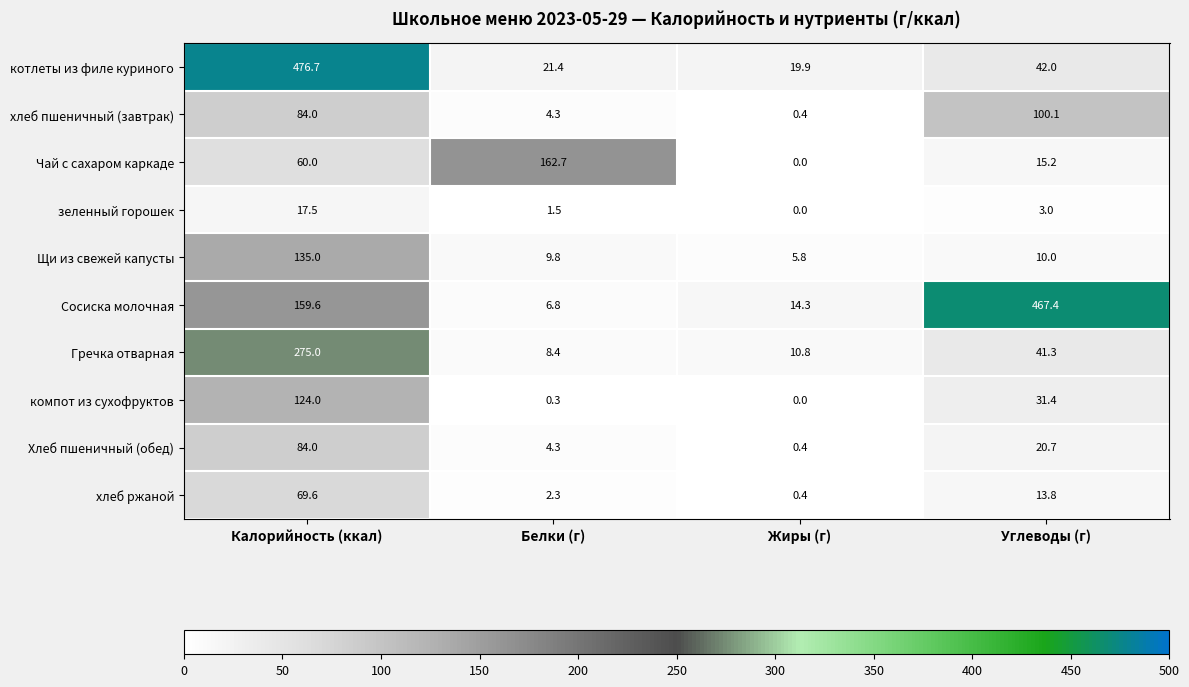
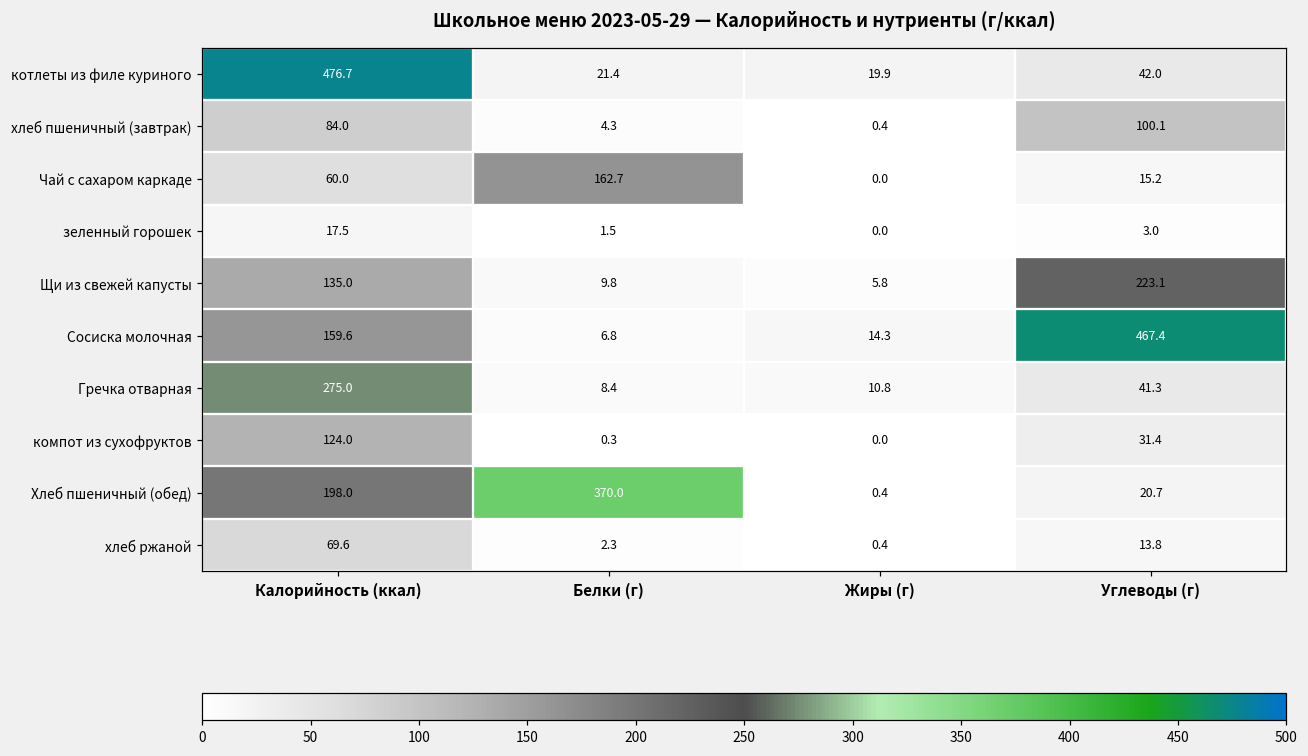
Щи из свежей капусты, Углеводы (г): 10.0 -> 223.1
Хлеб пшеничный (обед), Калорийность (ккал): 84.0 -> 198.0
Хлеб пшеничный (обед), Белки (г): 4.3 -> 370.0
